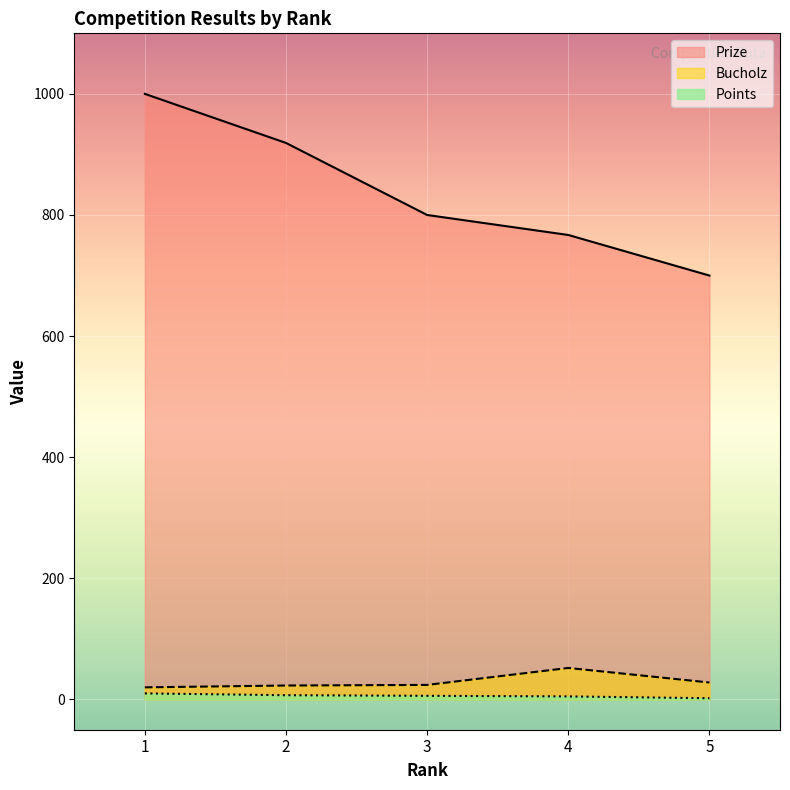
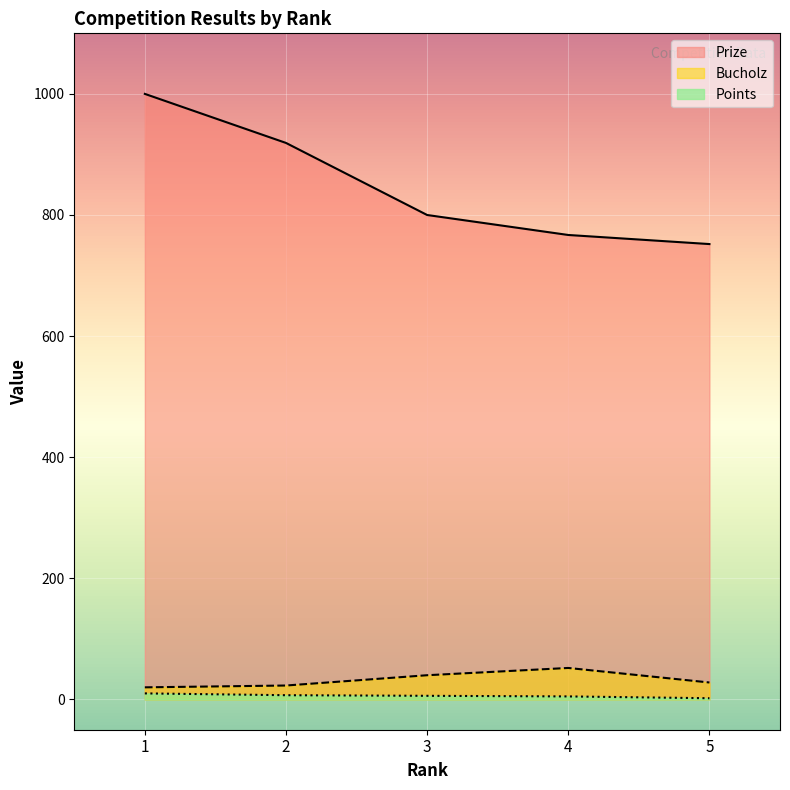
Bucholz, 3: 20 -> 40
Prize, 5: 700 -> 750
